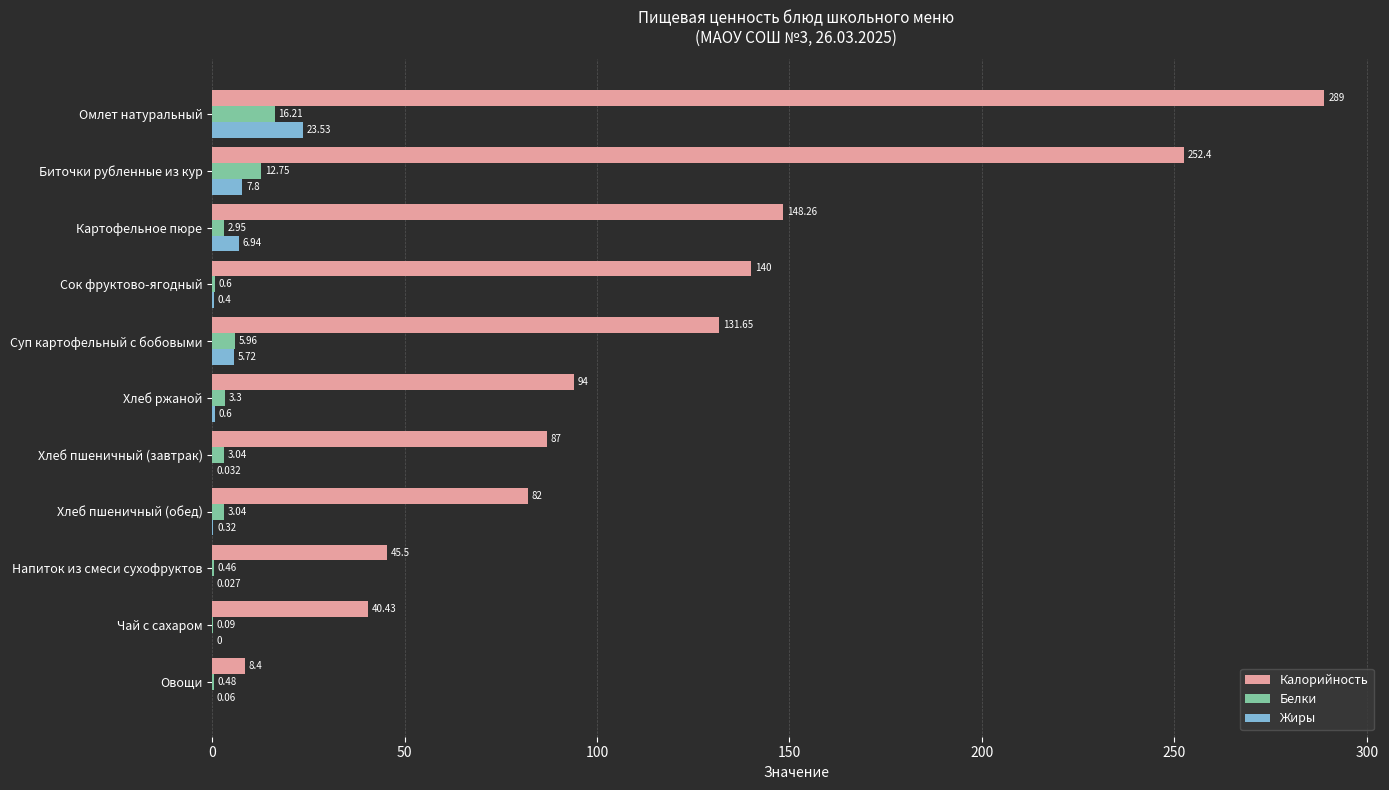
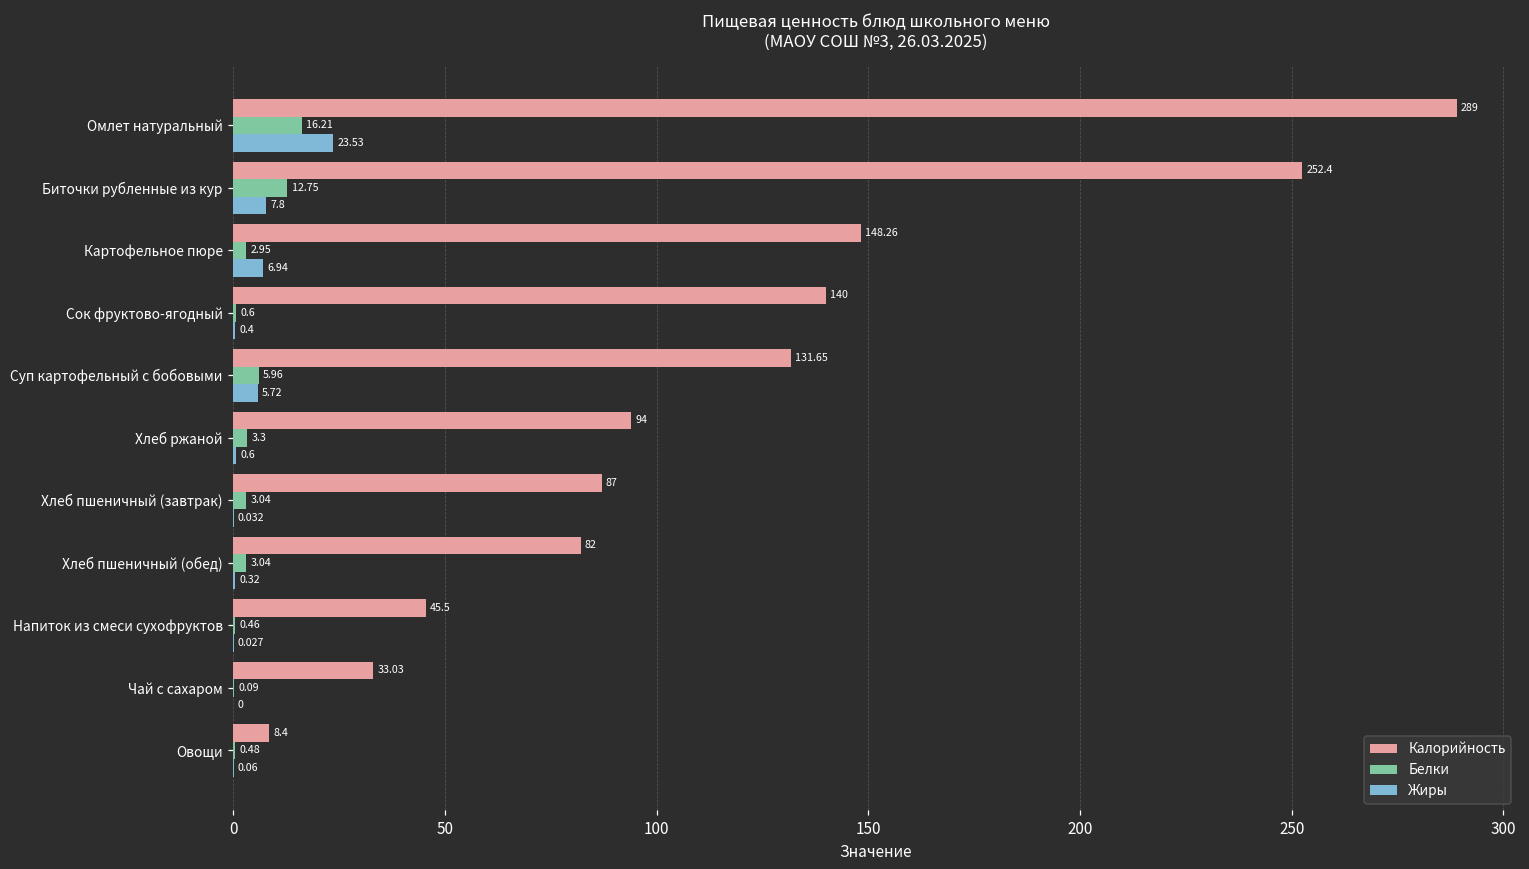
Калорийность, Чай с сахаром: 40.43 -> 33.03
